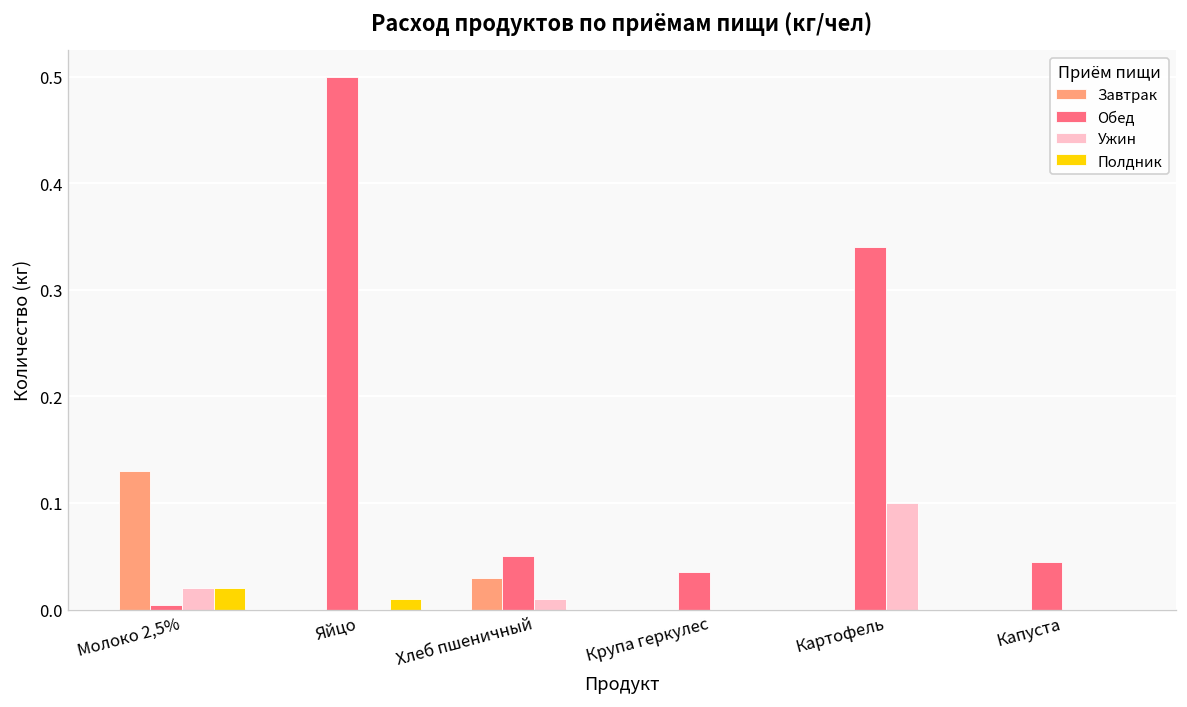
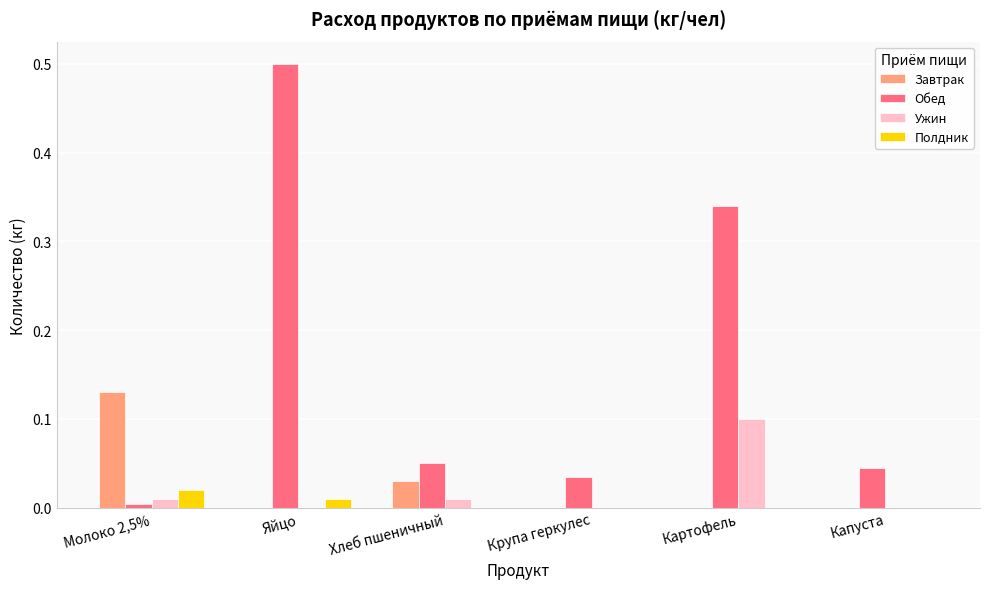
Ужин, Молоко 2,5%: 0.02 -> 0.01
